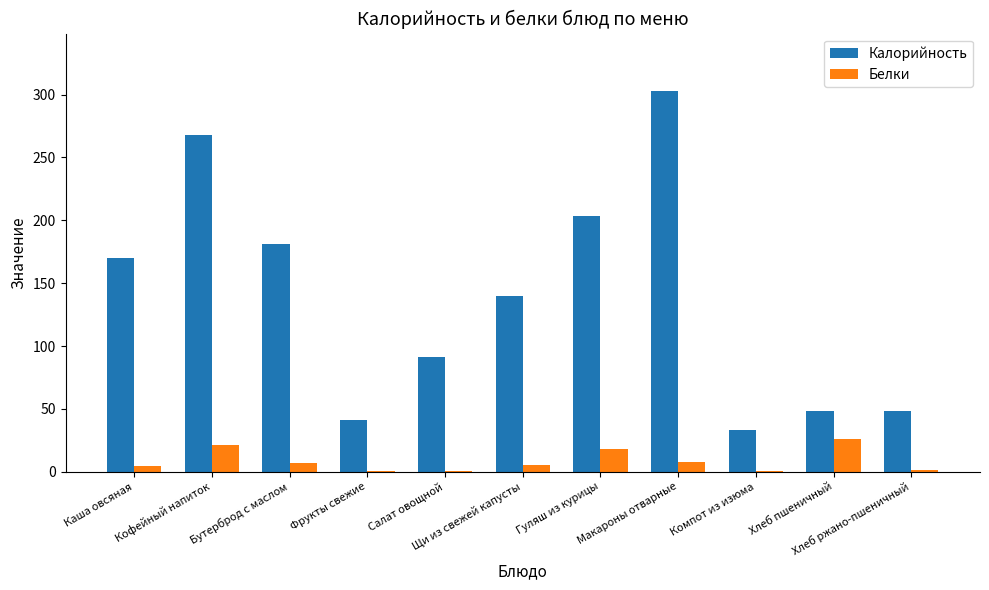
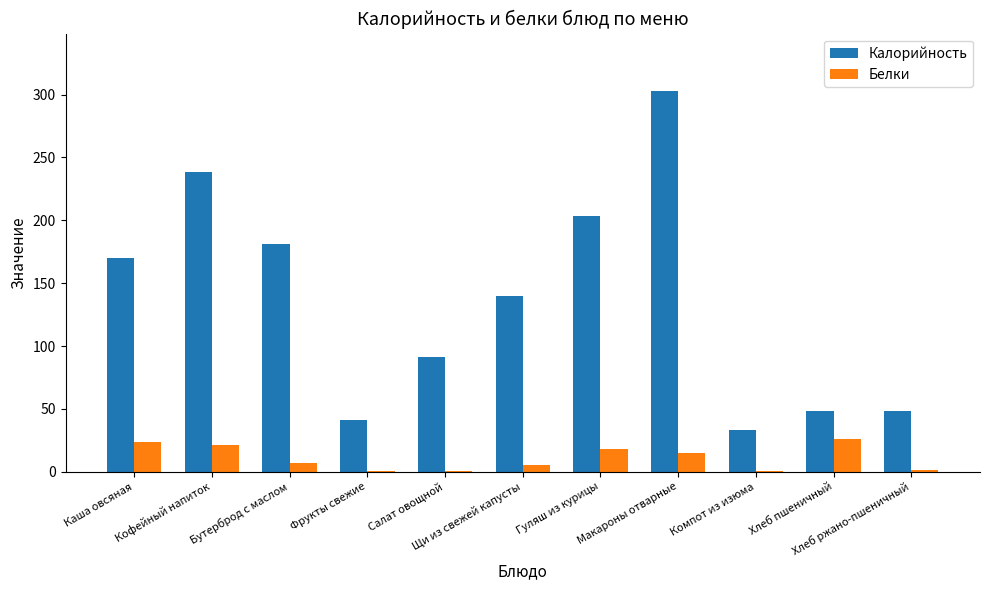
Белки, Каша овсяная: 5 -> 24
Калорийность, Кофейный напиток: 268 -> 238
Белки, Макароны отварные: 8 -> 15
